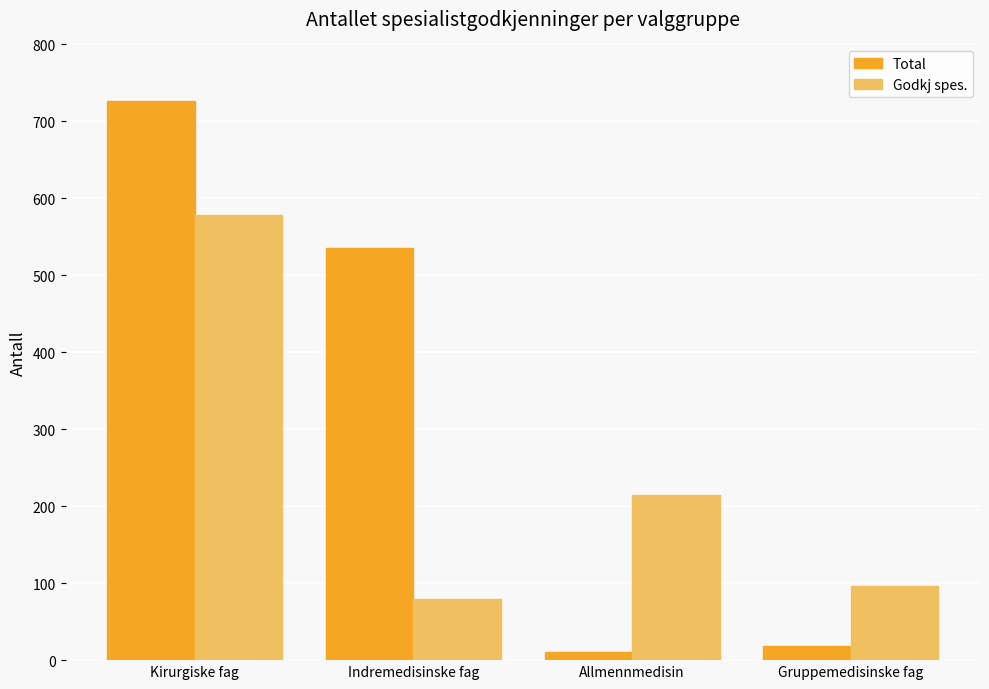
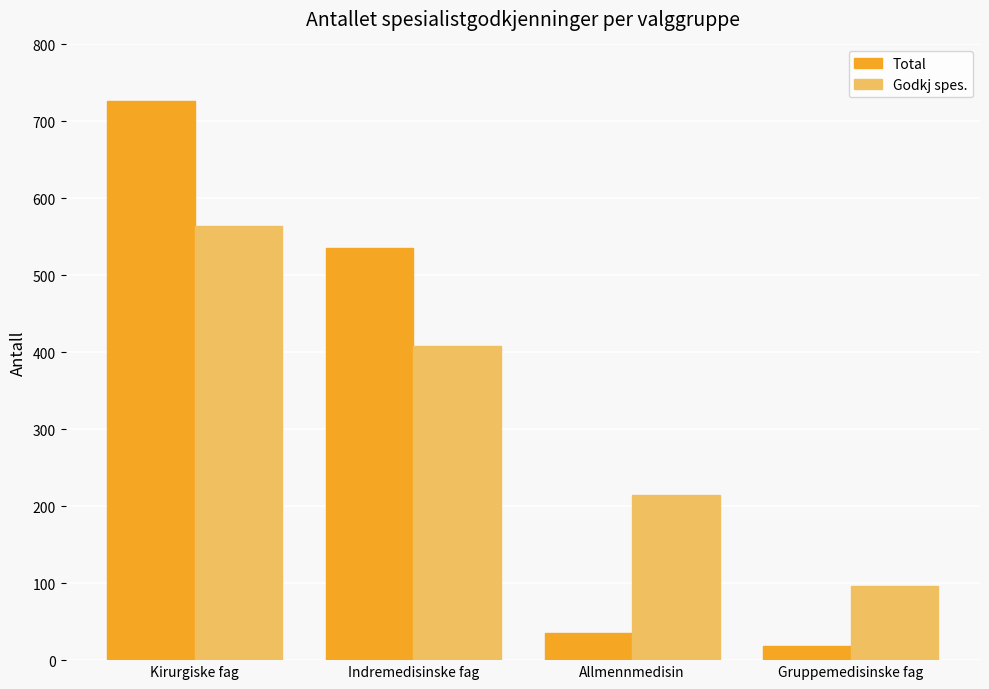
Godkj spes., Kirurgiske fag: 580 -> 560
Godkj spes., Indremedisinske fag: 80 -> 410
Total, Allmennmedisin: 10 -> 40
